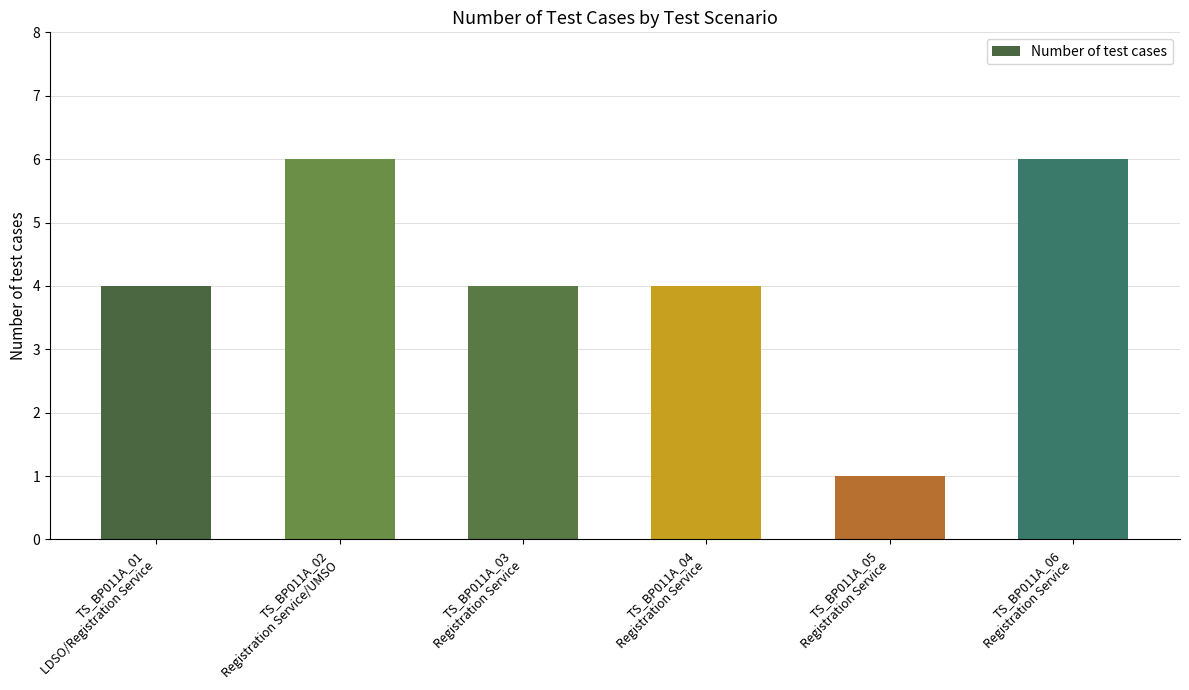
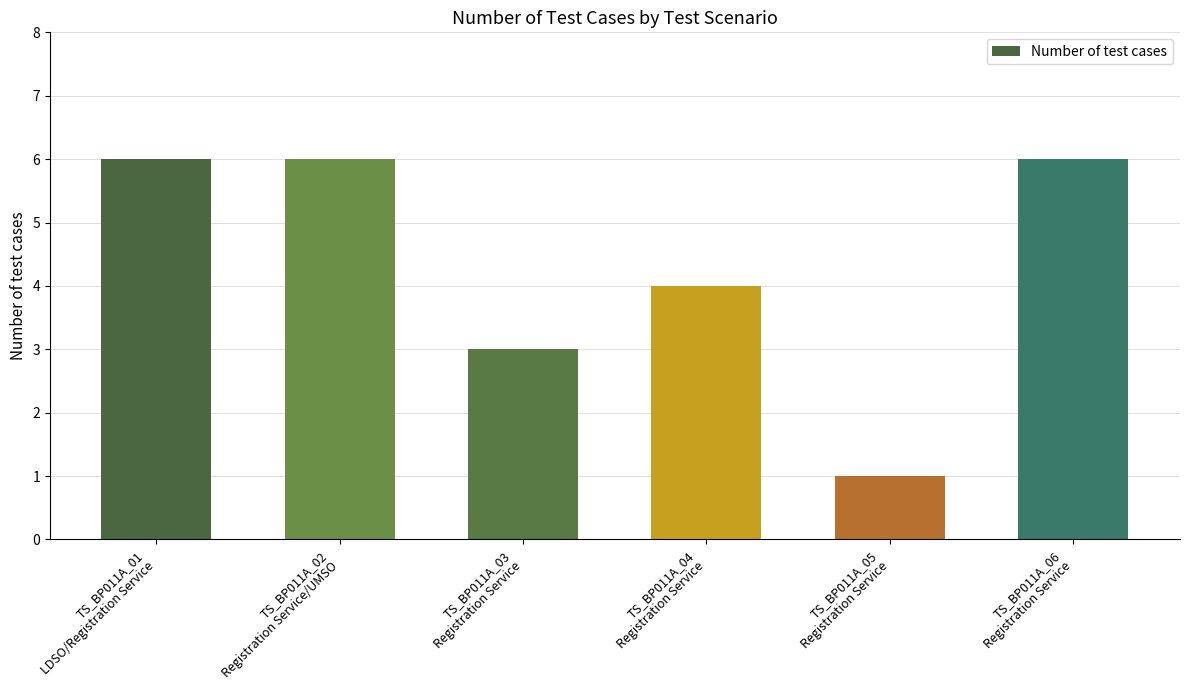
TS_BP011A_01 LDSO/Registration Service: 4 -> 6
TS_BP011A_03 Registration Service: 4 -> 3
